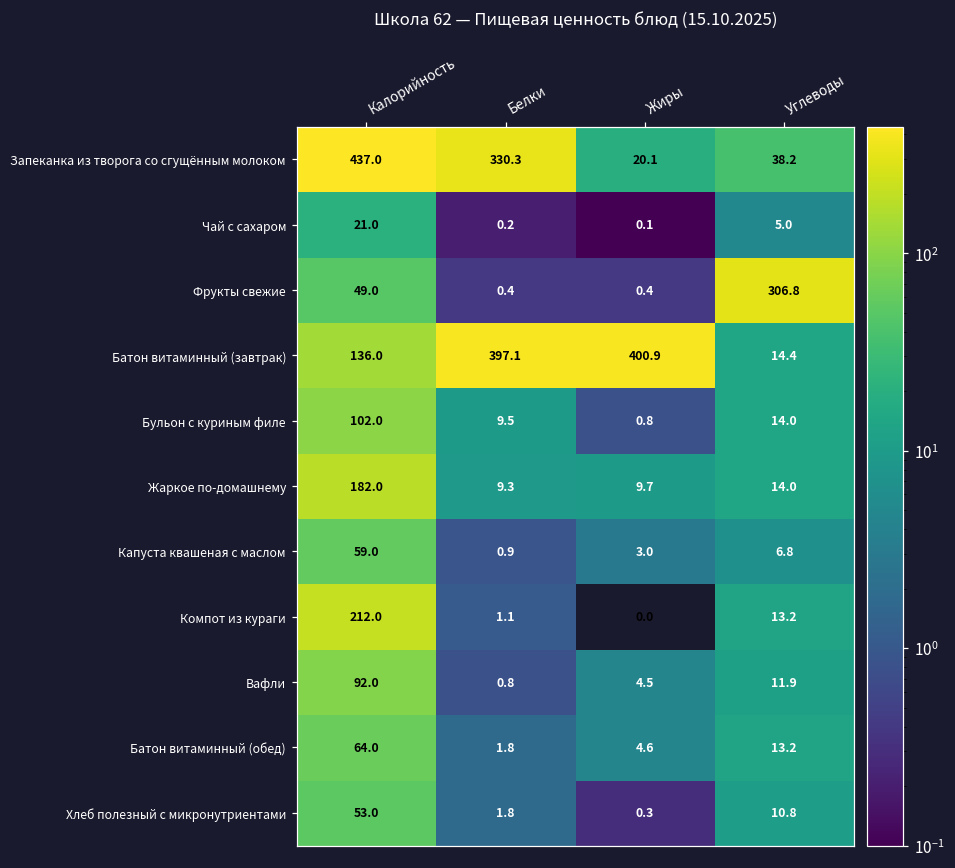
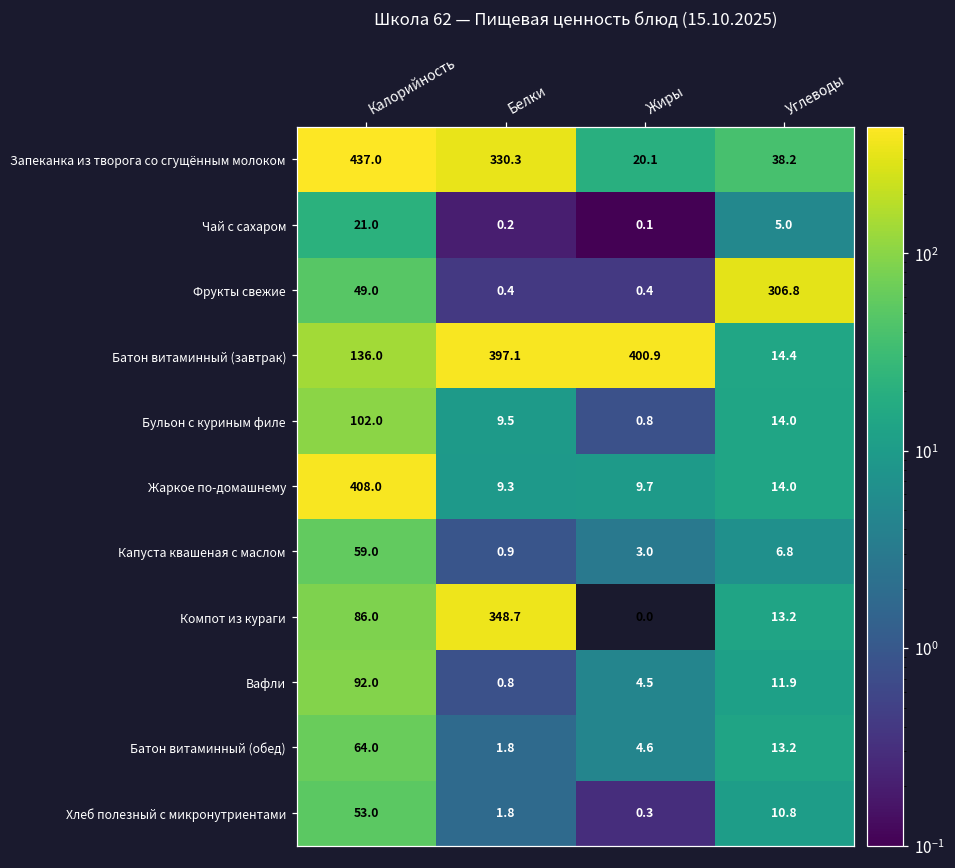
Жаркое по-домашнему, Калорийность: 182.0 -> 408.0
Компот из кураги, Калорийность: 212.0 -> 86.0
Компот из кураги, Белки: 1.1 -> 348.7
